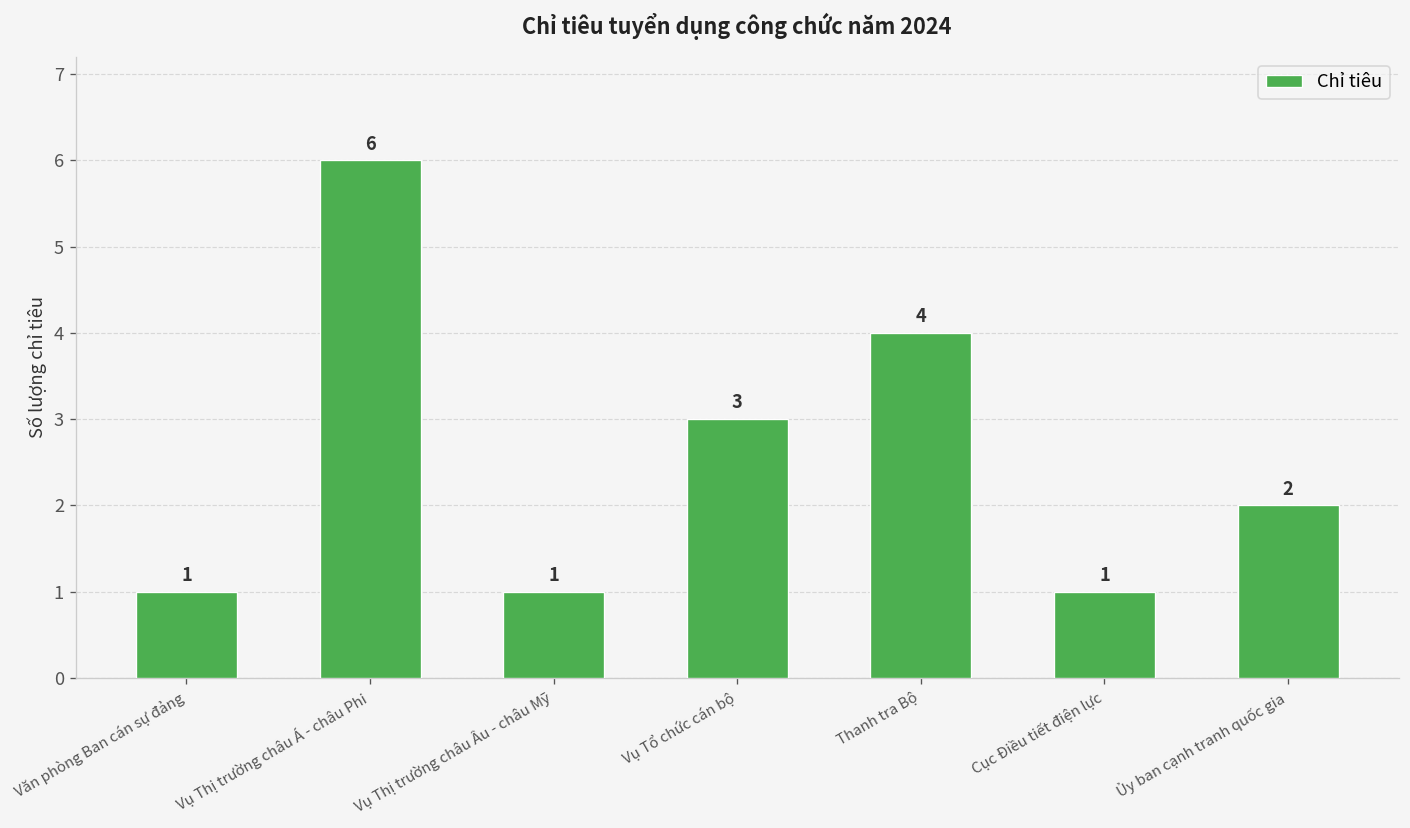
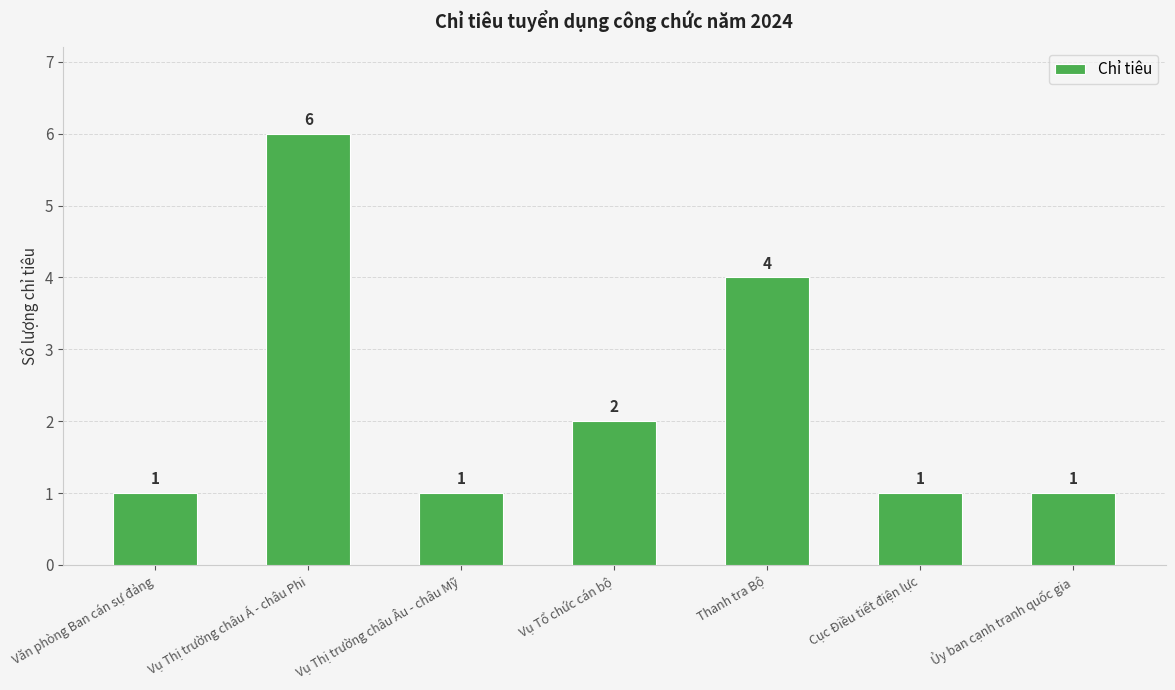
Vụ Tổ chức cán bộ: 3 -> 2
Ủy ban cạnh tranh quốc gia: 2 -> 1
